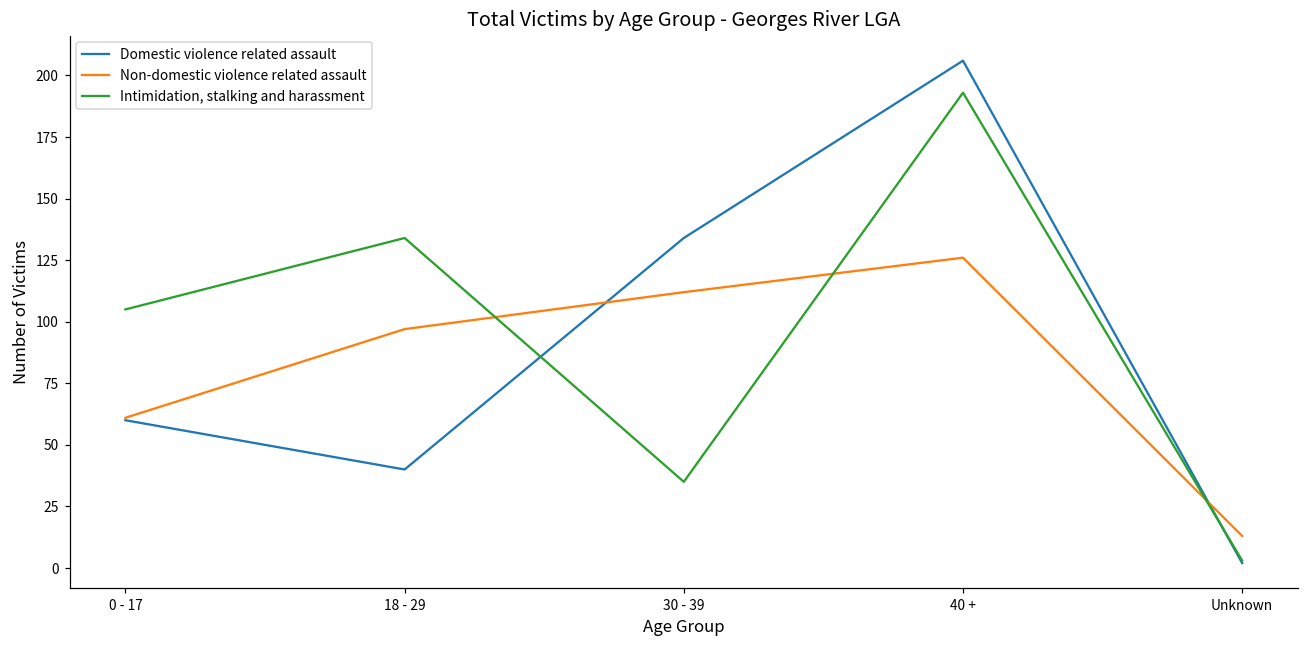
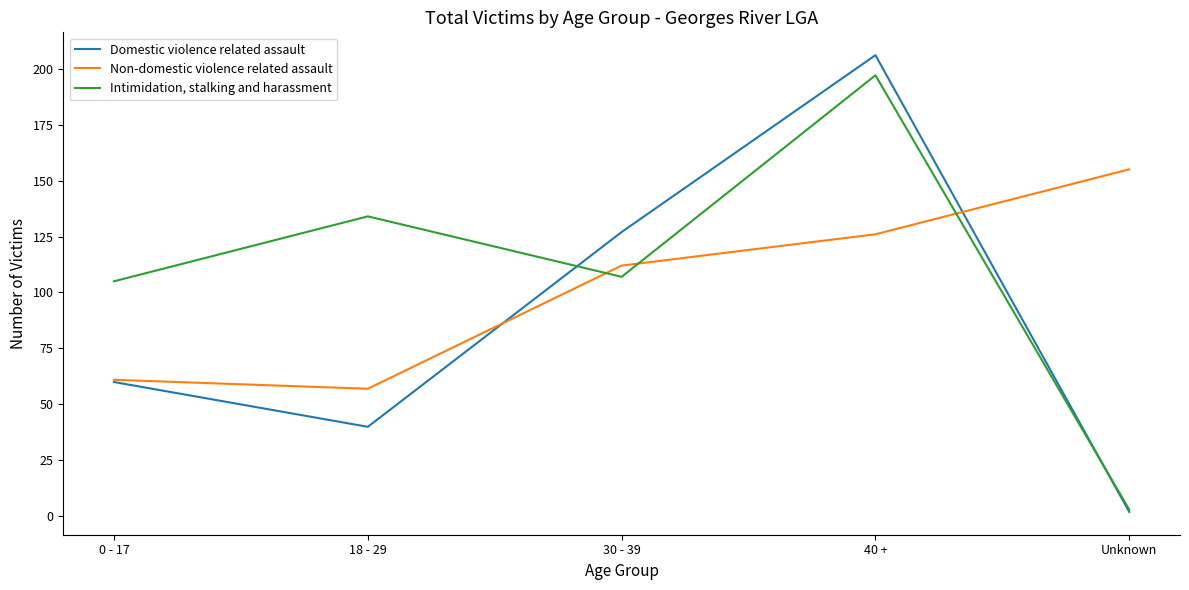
Non-domestic violence related assault, 18 - 29: 97 -> 57
Domestic violence related assault, 30 - 39: 134 -> 127
Intimidation, stalking and harassment, 30 - 39: 35 -> 107
Intimidation, stalking and harassment, 40 +: 193 -> 197
Non-domestic violence related assault, Unknown: 13 -> 155
